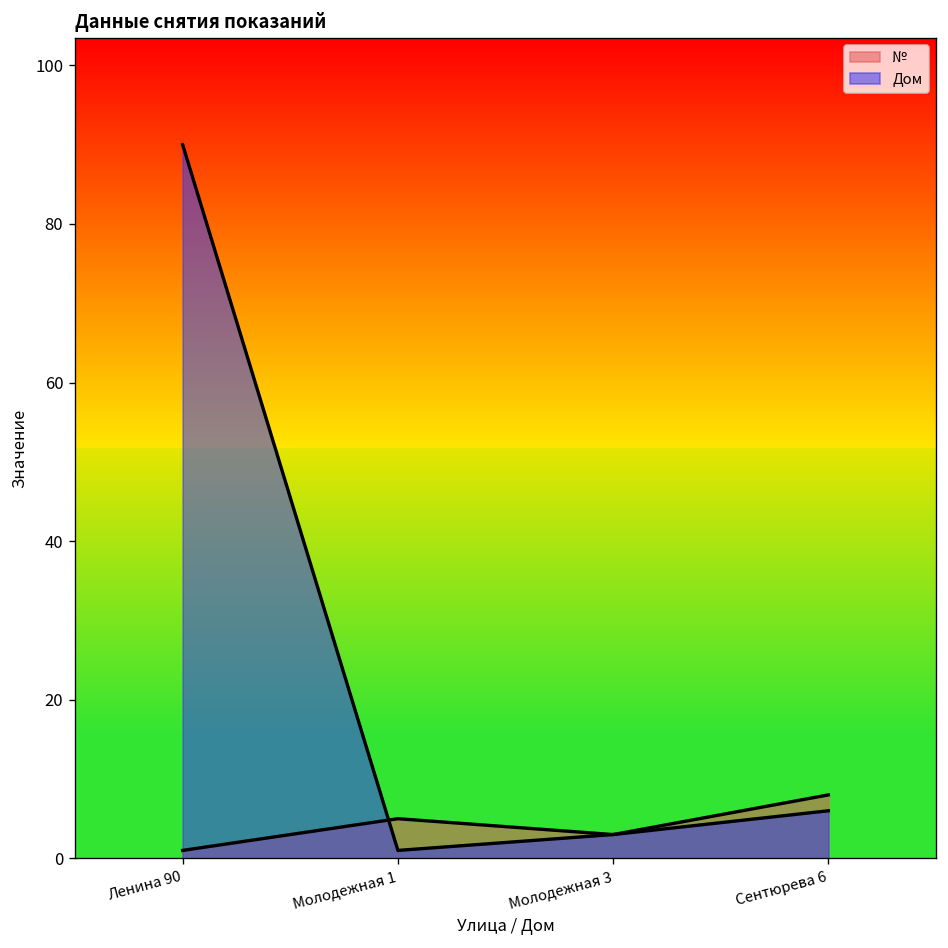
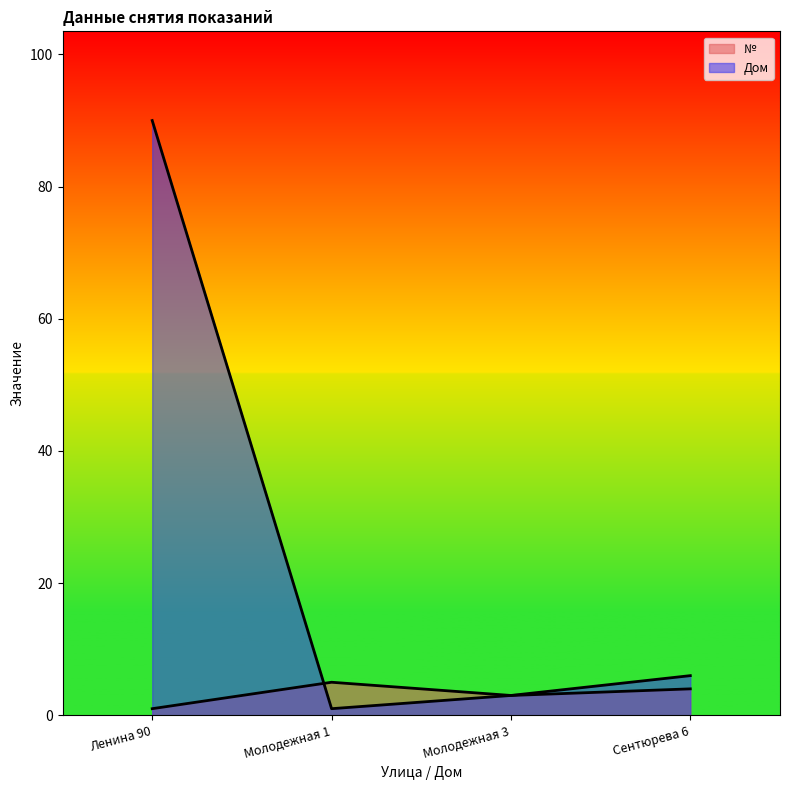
№, Сентюрева 6: 8 -> 4
